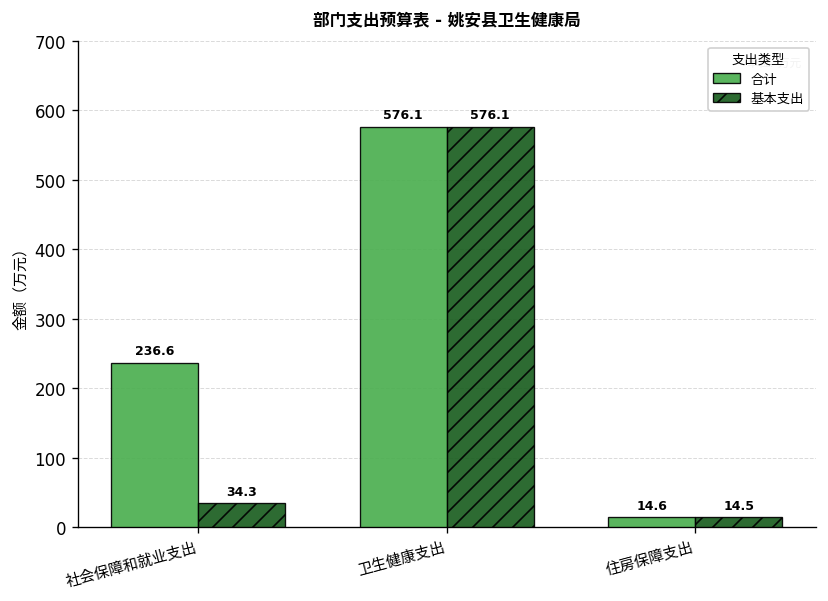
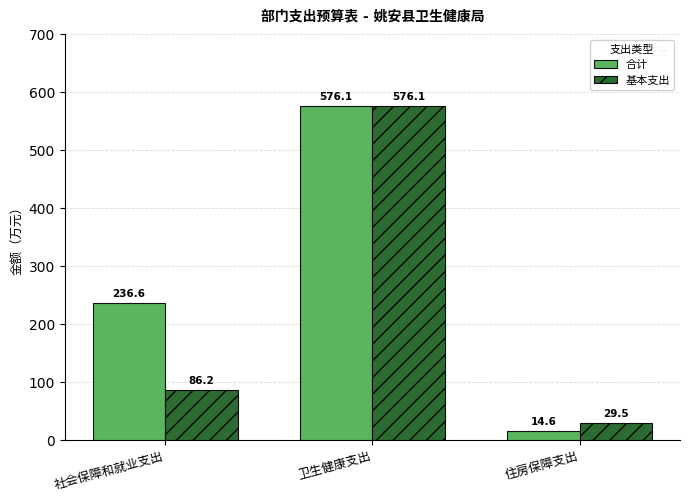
基本支出, 社会保障和就业支出: 34.3 -> 86.2
基本支出, 住房保障支出: 14.5 -> 29.5
